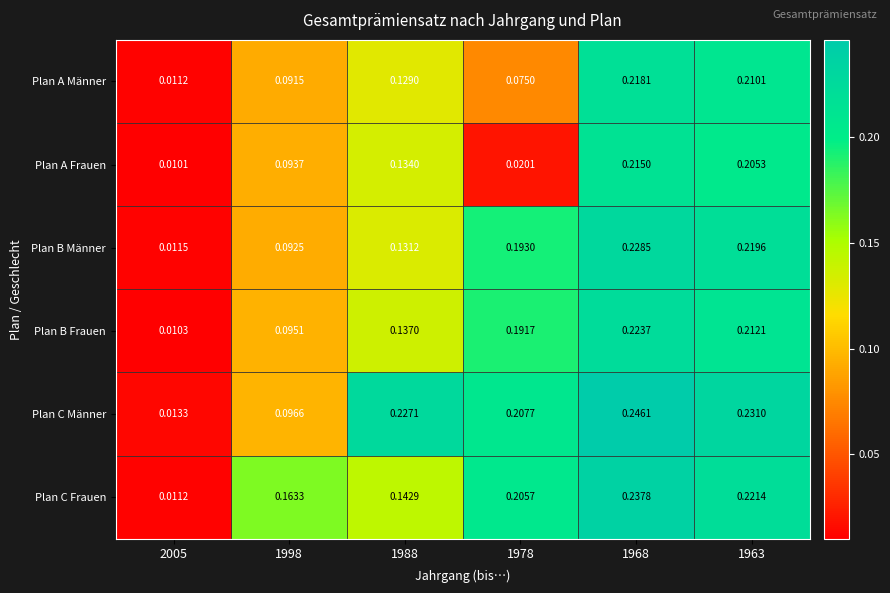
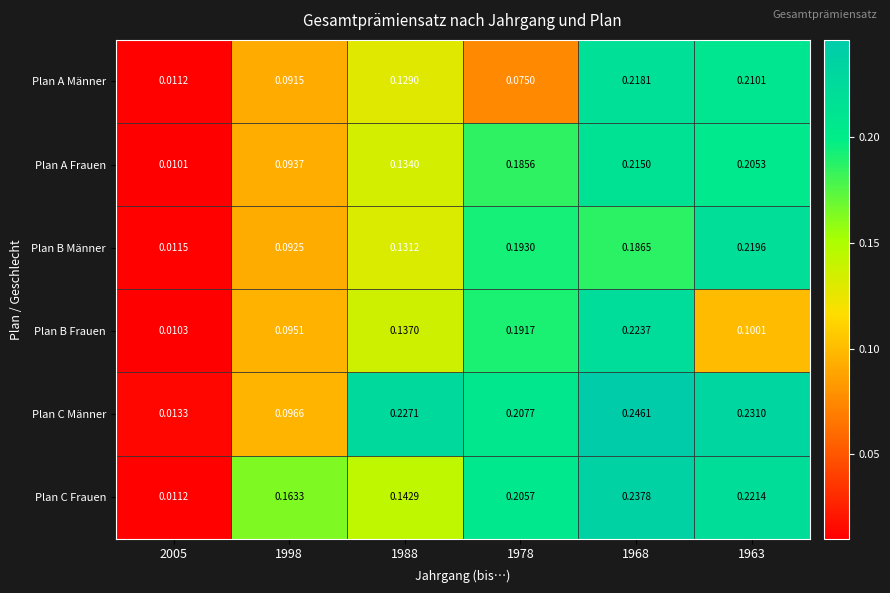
Plan A Frauen, 1978: 0.0201 -> 0.1856
Plan B Männer, 1968: 0.2285 -> 0.1865
Plan B Frauen, 1963: 0.2121 -> 0.1001
